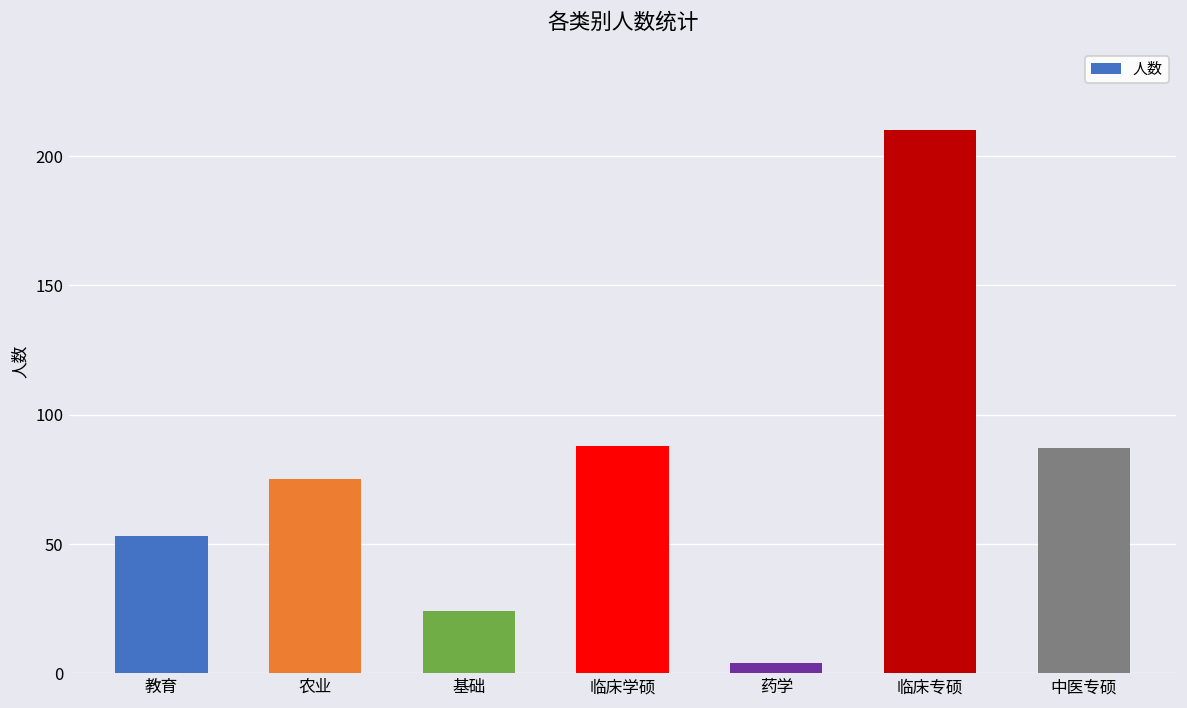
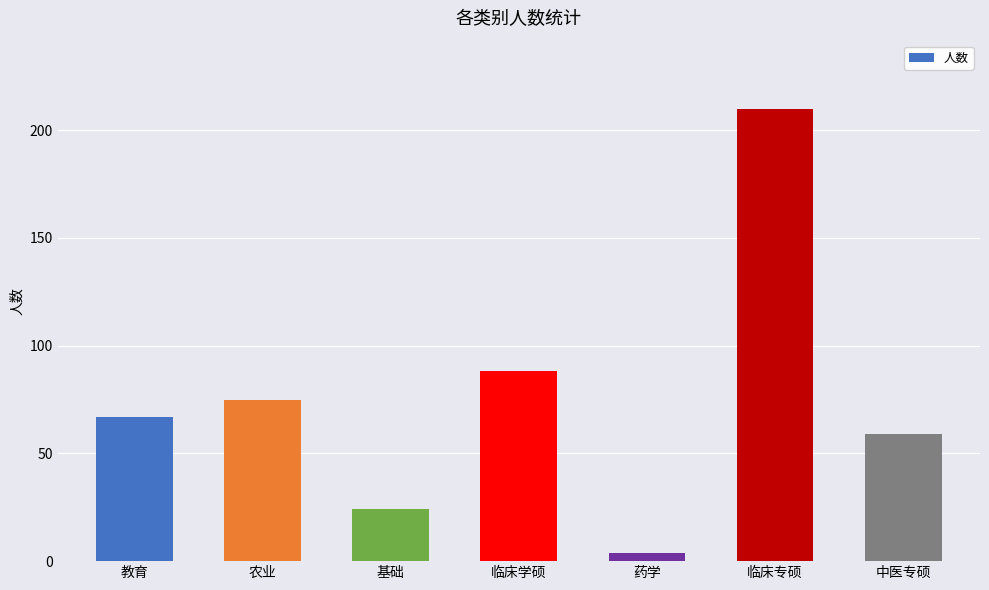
教育: 53 -> 67
中医专硕: 87 -> 59
